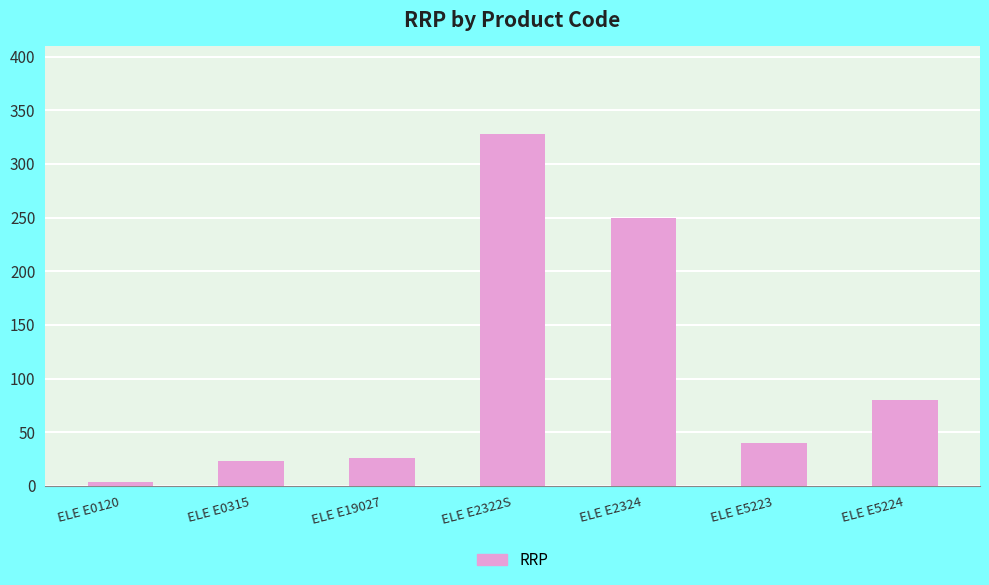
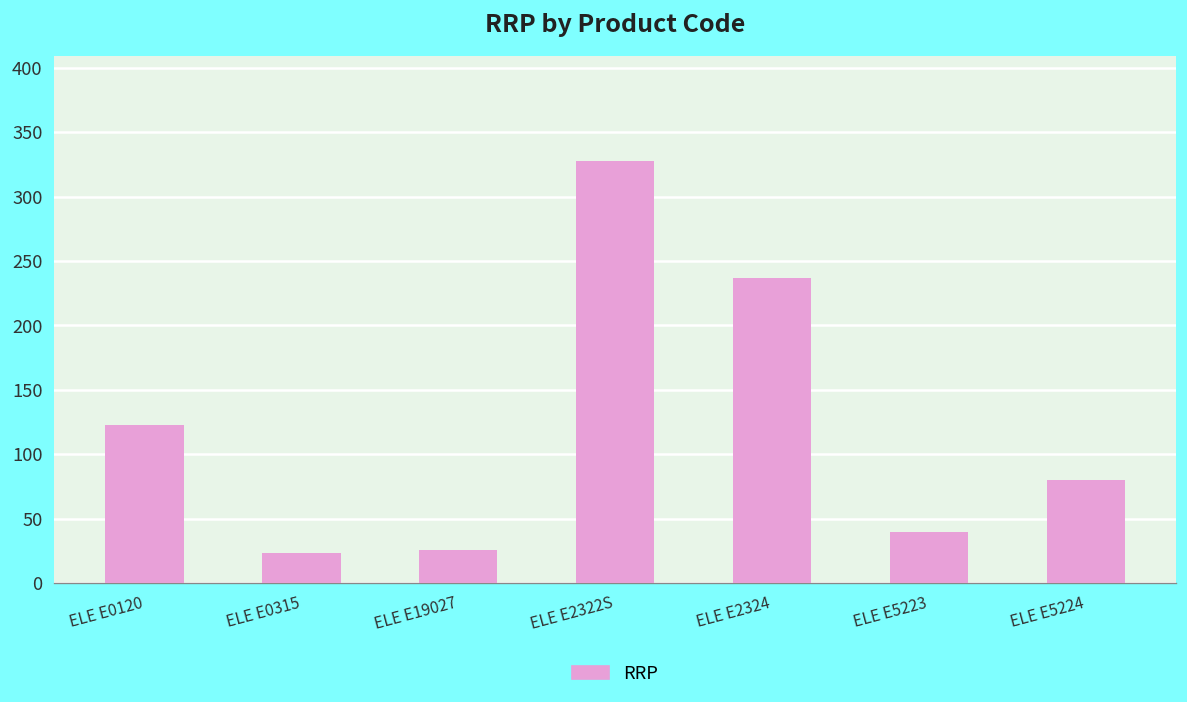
ELE E0120: 4 -> 123
ELE E2324: 249 -> 237
